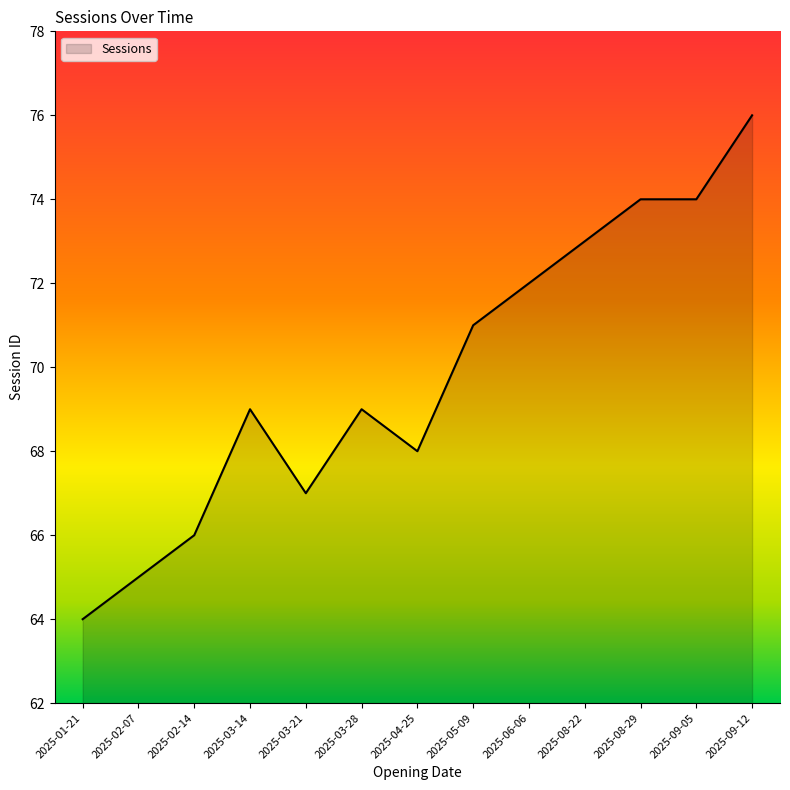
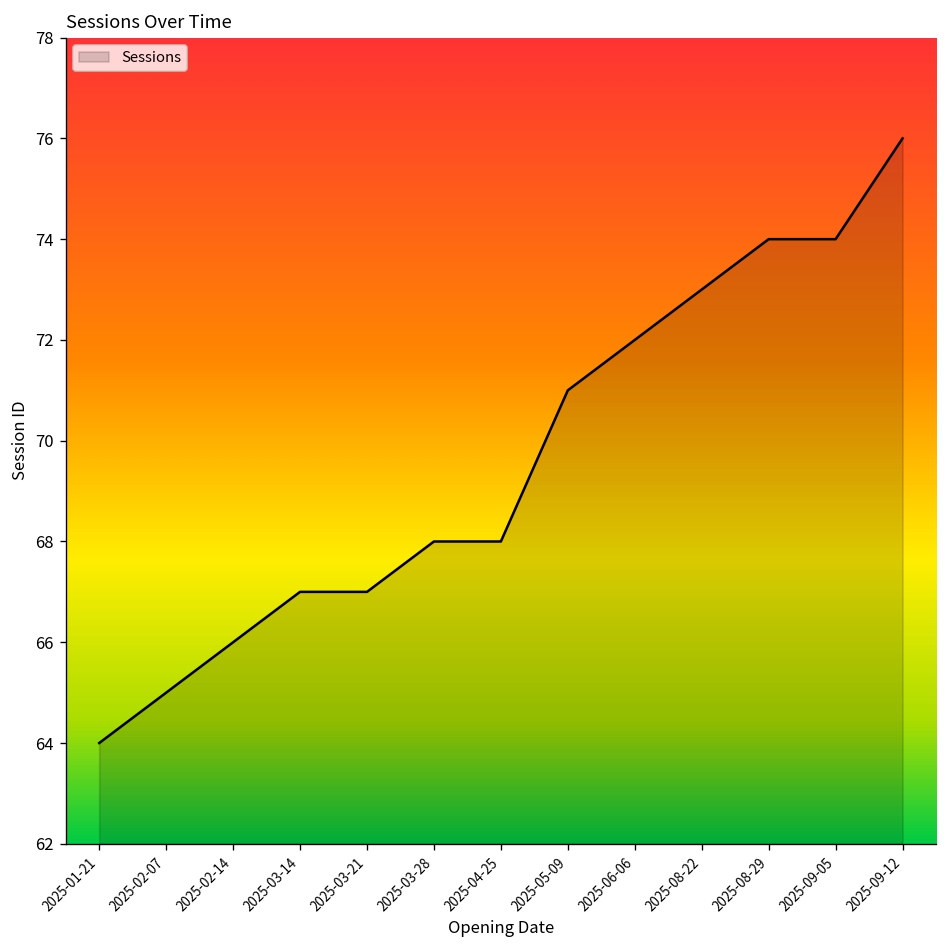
2025-03-14: 69 -> 67
2025-03-28: 69 -> 68
